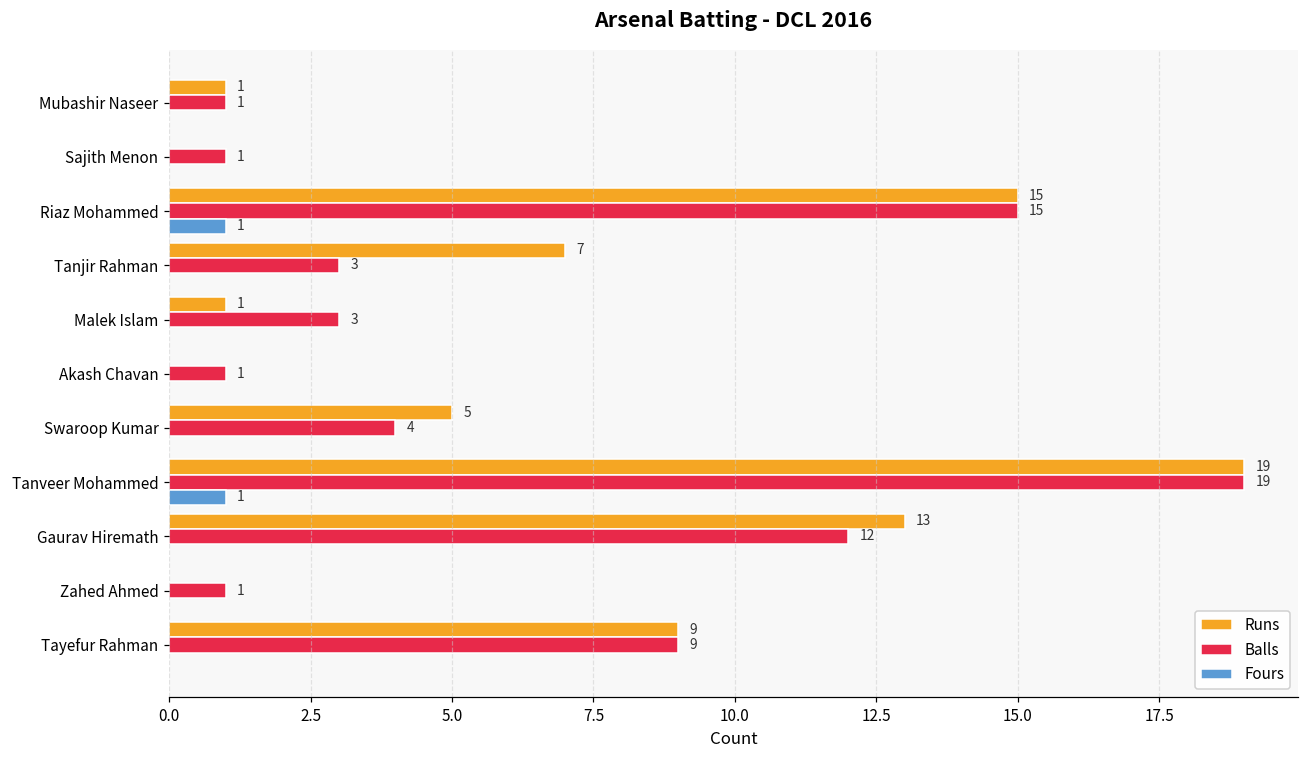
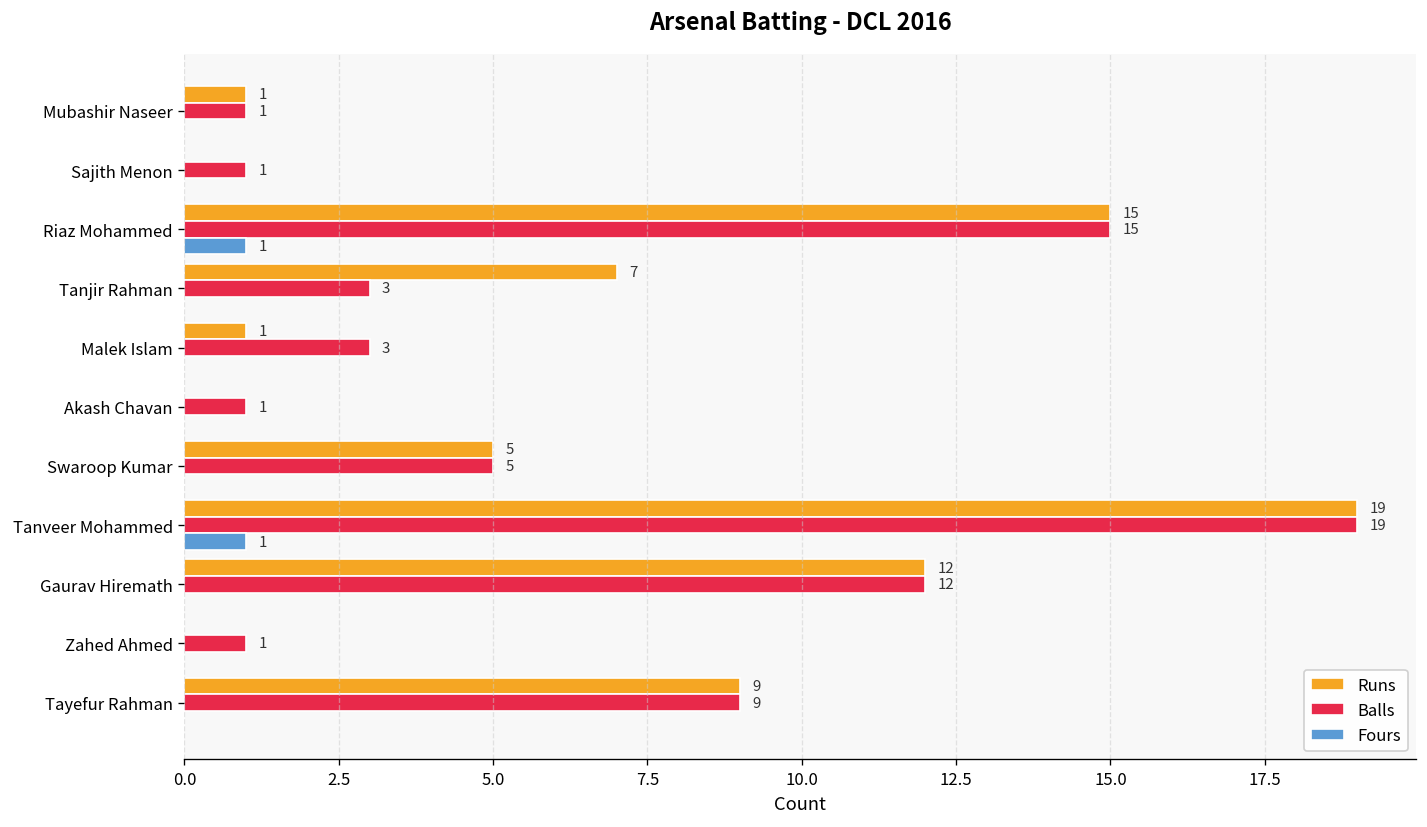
Balls, Swaroop Kumar: 4 -> 5
Runs, Gaurav Hiremath: 13 -> 12
